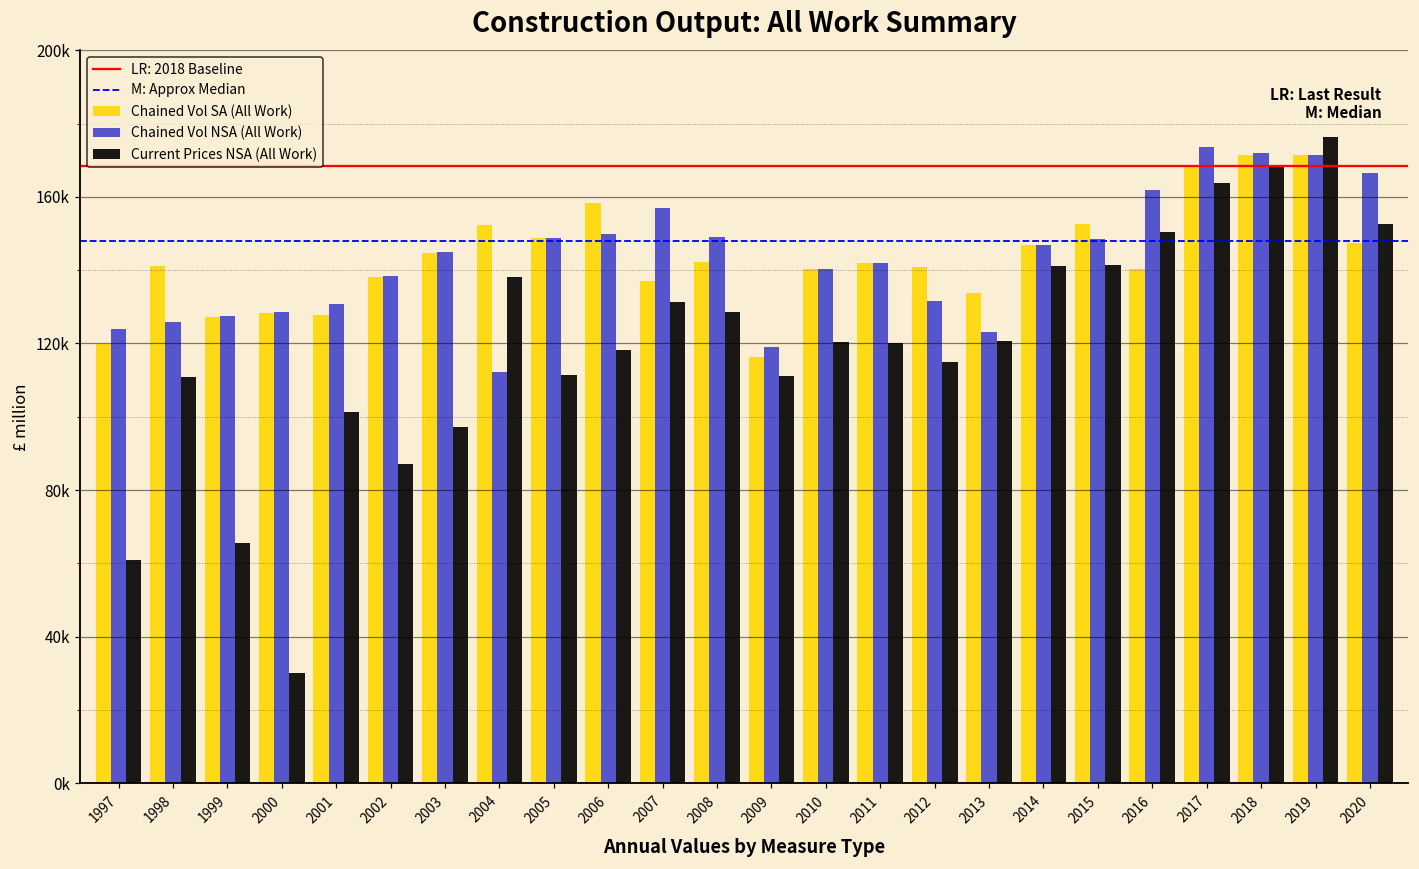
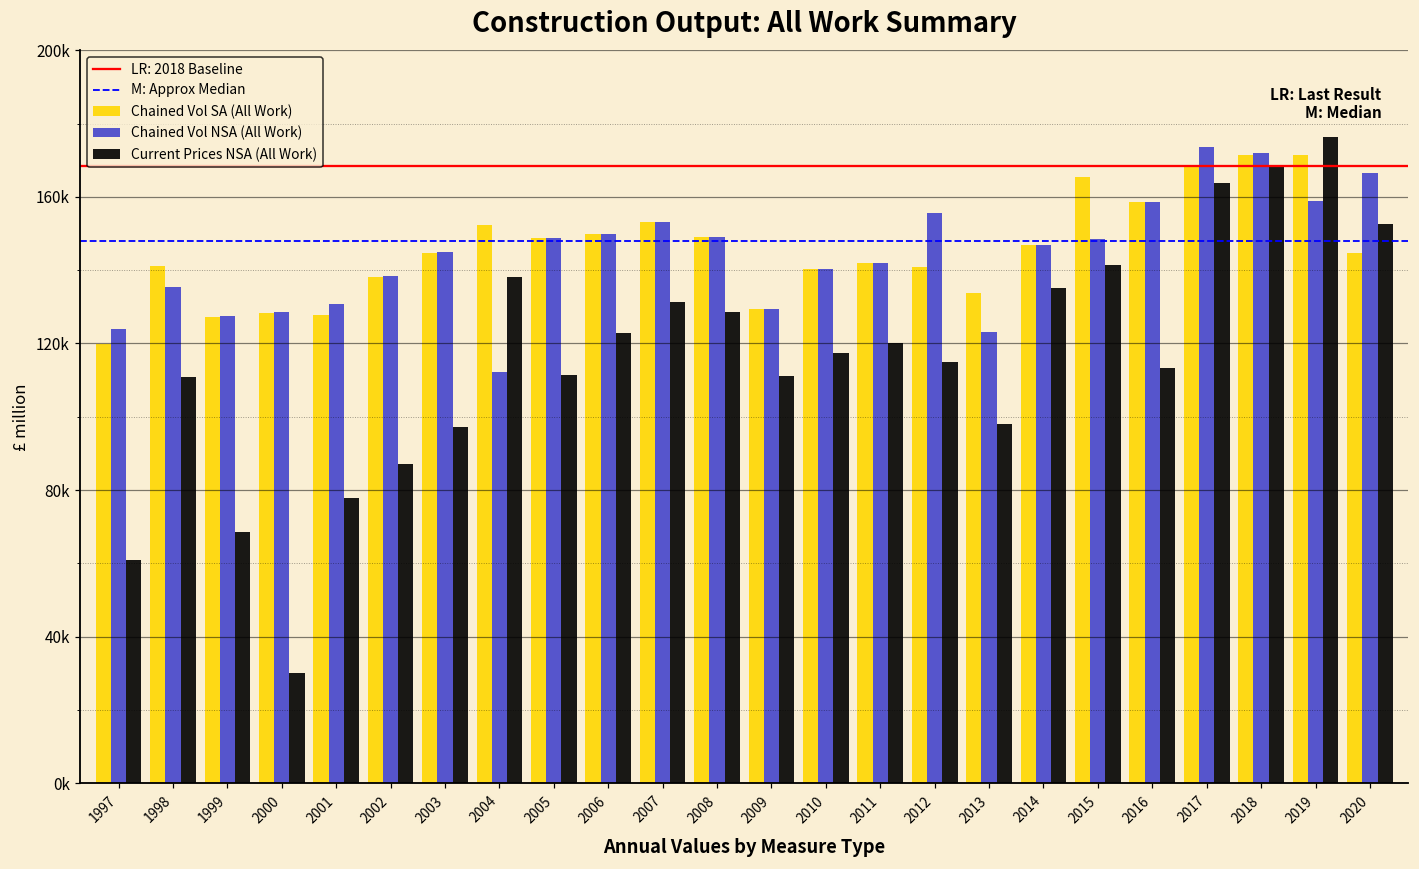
Chained Vol NSA (All Work), 1998: 126000 -> 135000
Current Prices NSA (All Work), 1999: 66000 -> 69000
Current Prices NSA (All Work), 2001: 101000 -> 78000
Chained Vol SA (All Work), 2006: 158000 -> 150000
Current Prices NSA (All Work), 2006: 118000 -> 123000
Chained Vol SA (All Work), 2007: 137000 -> 153000
Chained Vol NSA (All Work), 2007: 157000 -> 153000
Chained Vol SA (All Work), 2008: 142000 -> 149000
Chained Vol SA (All Work), 2009: 116000 -> 129000
Chained Vol NSA (All Work), 2009: 119000 -> 130000
Current Prices NSA (All Work), 2010: 120000 -> 117000
Chained Vol NSA (All Work), 2012: 132000 -> 156000
Current Prices NSA (All Work), 2013: 121000 -> 98000
Current Prices NSA (All Work), 2014: 141000 -> 135000
Chained Vol SA (All Work), 2015: 153000 -> 165000
Chained Vol SA (All Work), 2016: 140000 -> 159000
Chained Vol NSA (All Work), 2016: 162000 -> 159000
Current Prices NSA (All Work), 2016: 150000 -> 113000
Chained Vol NSA (All Work), 2019: 171000 -> 159000
Chained Vol SA (All Work), 2020: 147000 -> 145000
